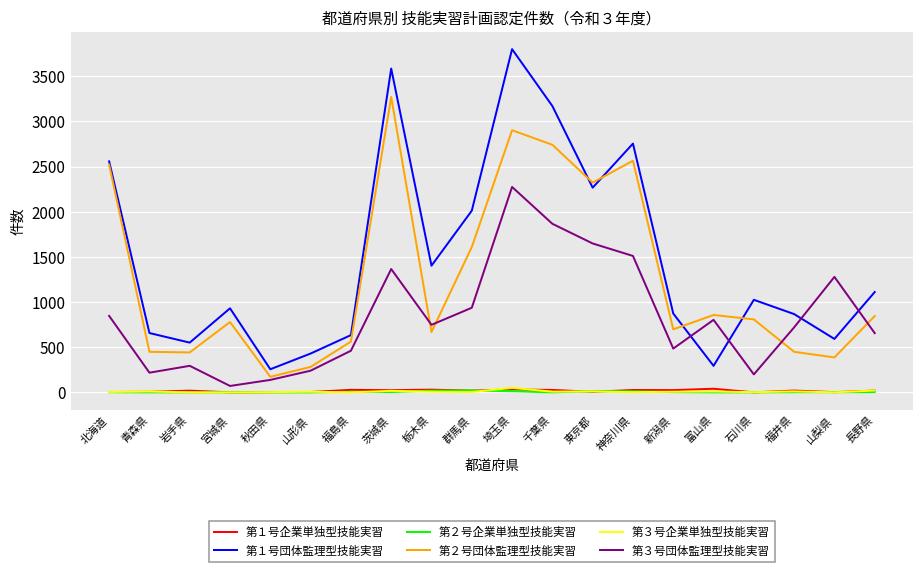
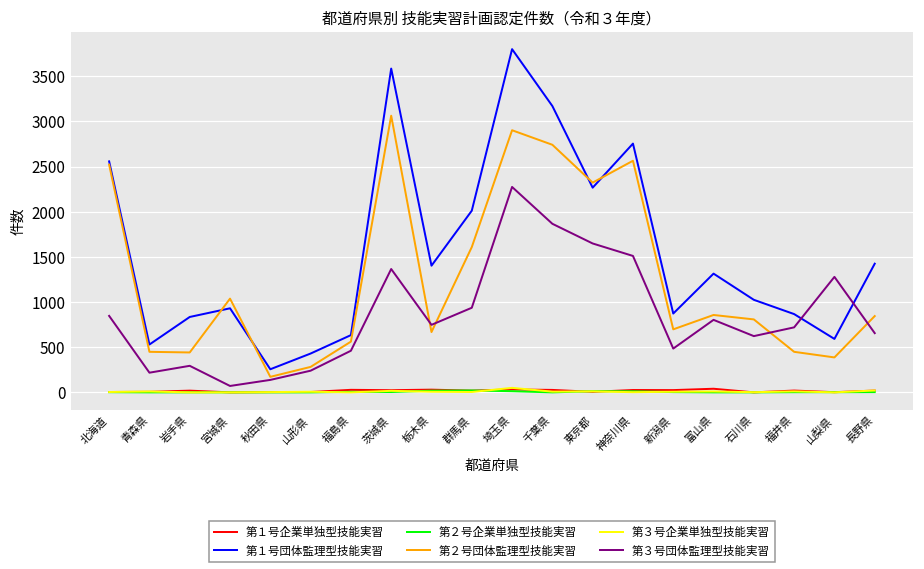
第１号団体監理型技能実習, 青森県: 700 -> 500
第１号団体監理型技能実習, 岩手県: 600 -> 800
第２号団体監理型技能実習, 宮城県: 800 -> 1000
第２号団体監理型技能実習, 茨城県: 3300 -> 3100
第１号団体監理型技能実習, 富山県: 300 -> 1300
第３号団体監理型技能実習, 石川県: 200 -> 600
第１号団体監理型技能実習, 長野県: 1100 -> 1400
